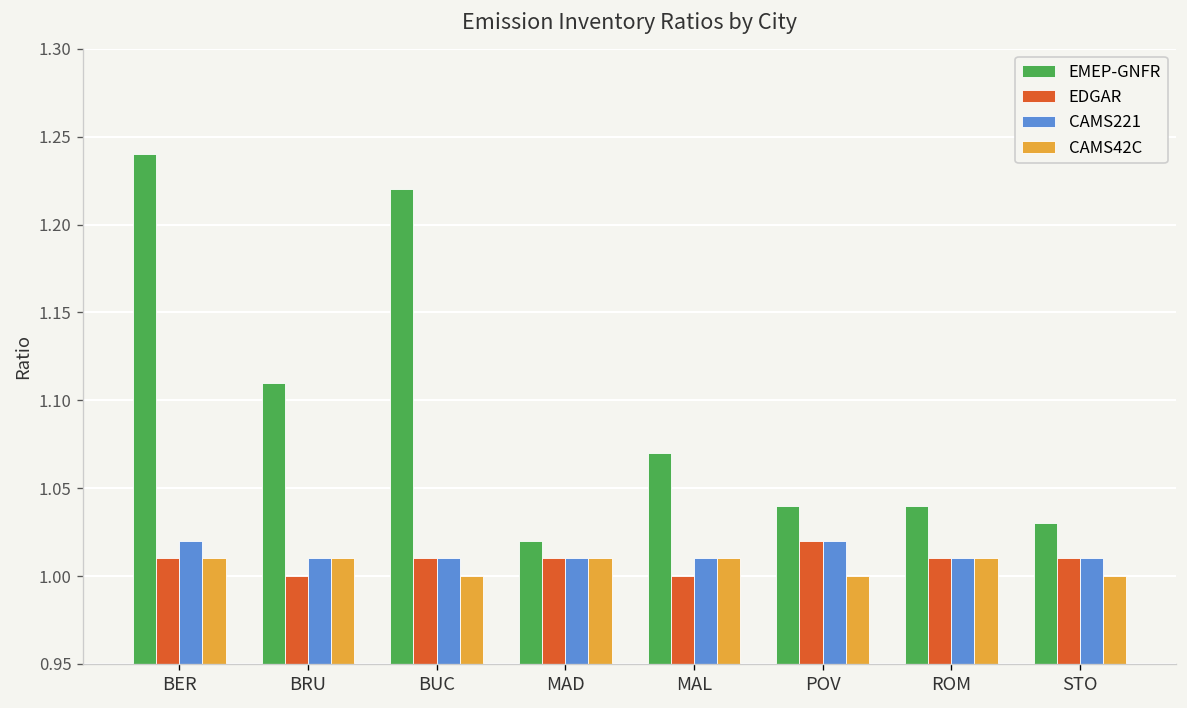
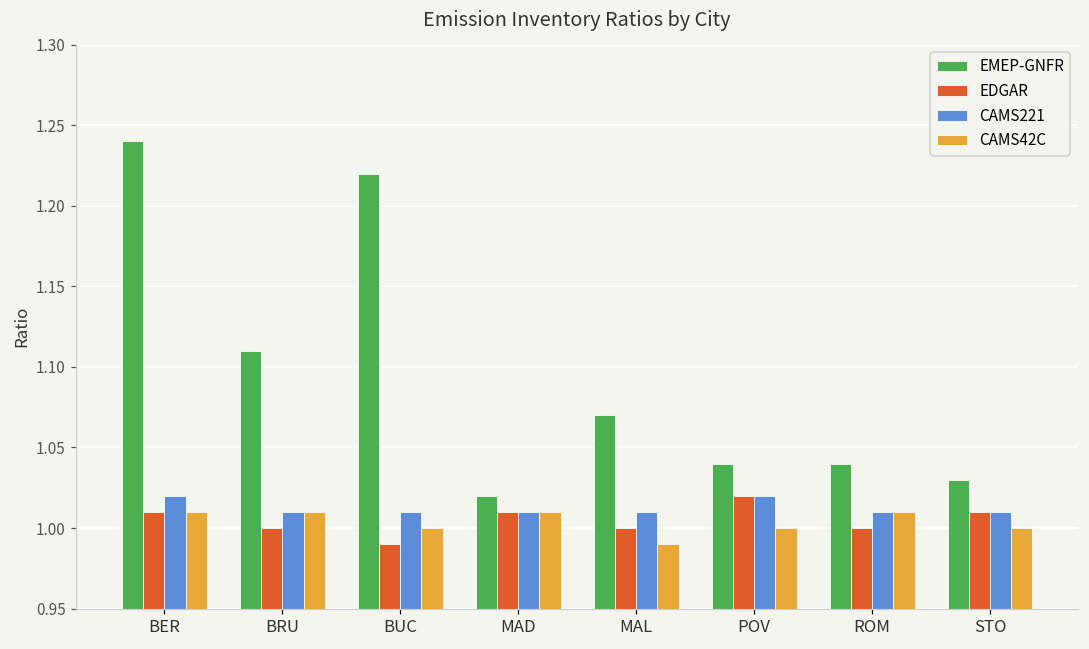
EDGAR, BUC: 1.01 -> 0.99
CAMS42C, MAL: 1.01 -> 0.99
EDGAR, ROM: 1.01 -> 1.00
